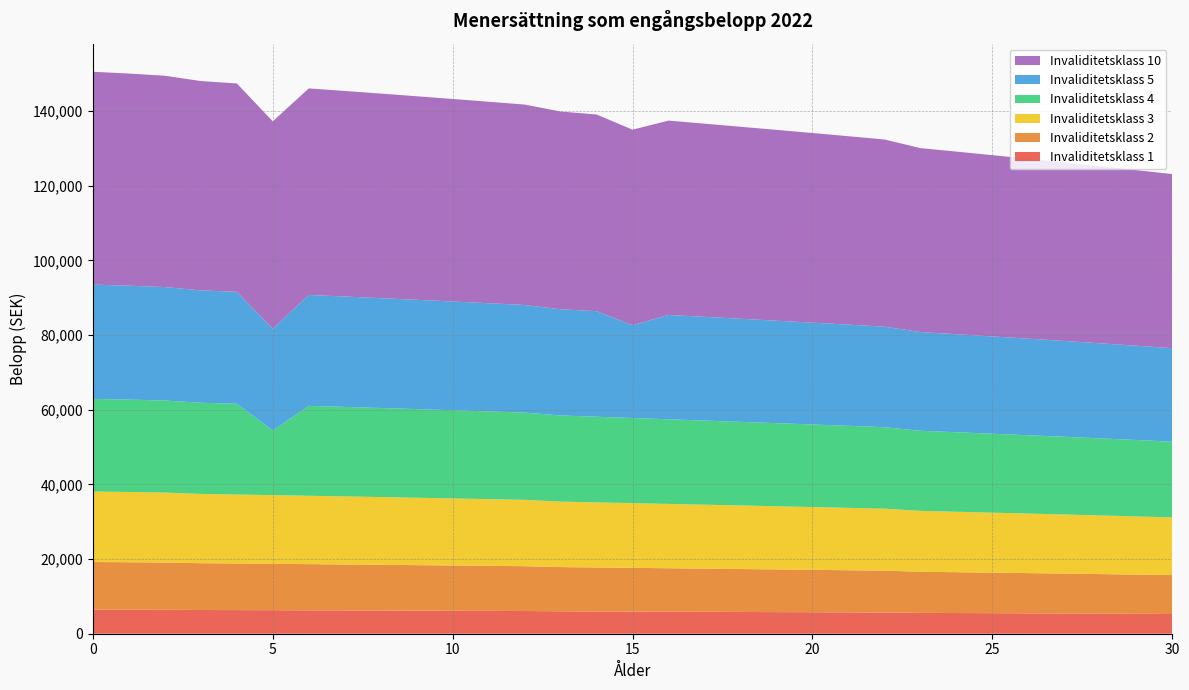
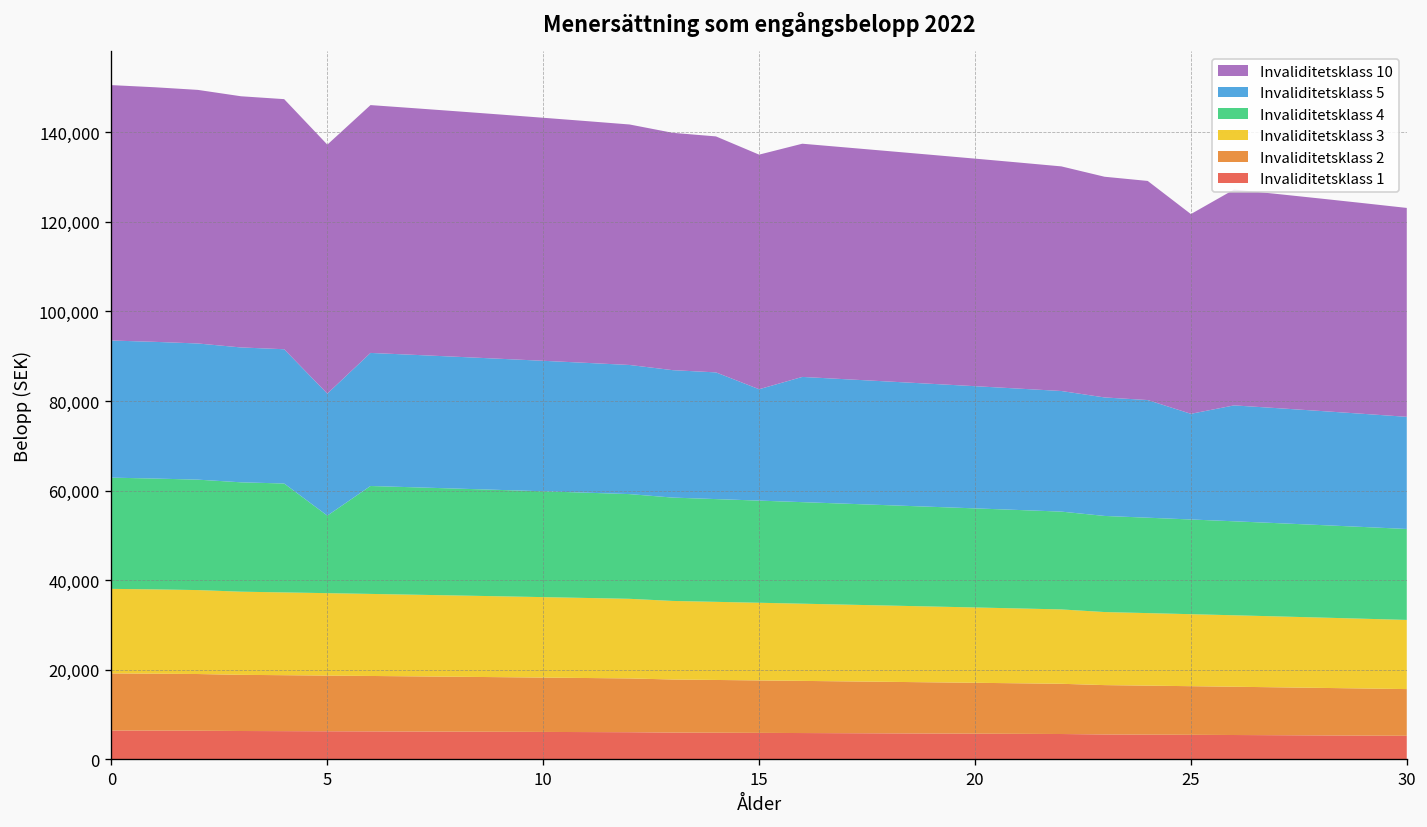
Invaliditetsklass 5, 25: 26,000 -> 24,000
Invaliditetsklass 10, 25: 49,000 -> 45,000
